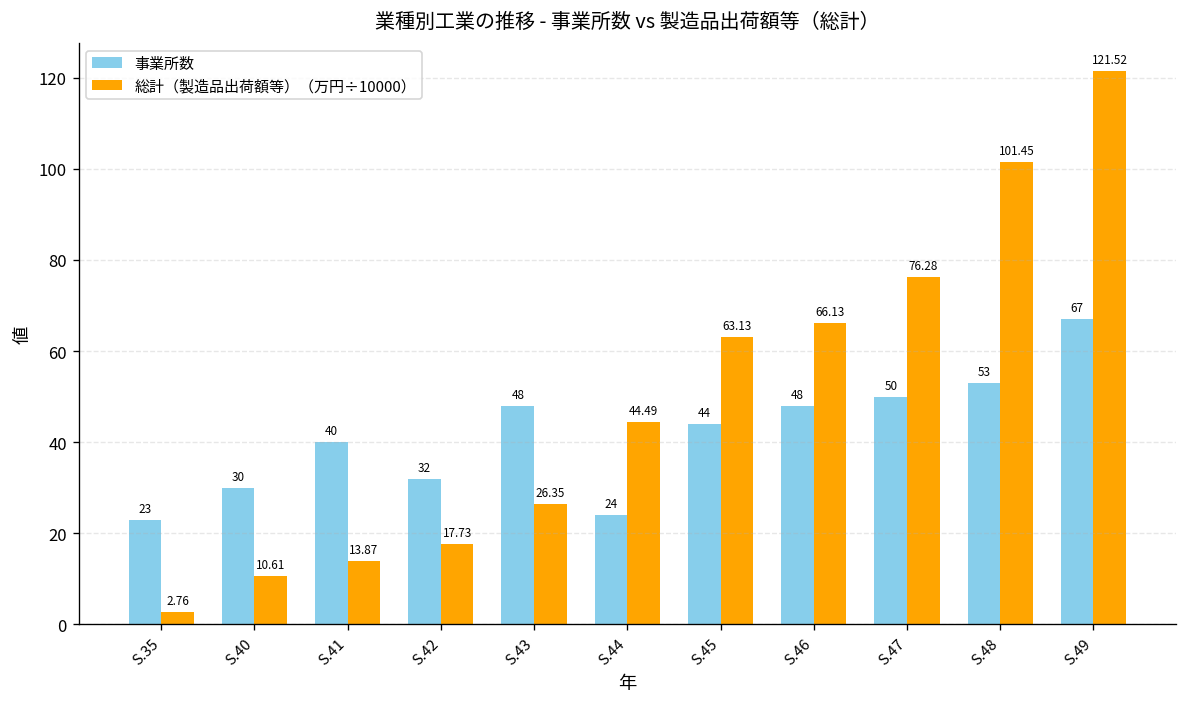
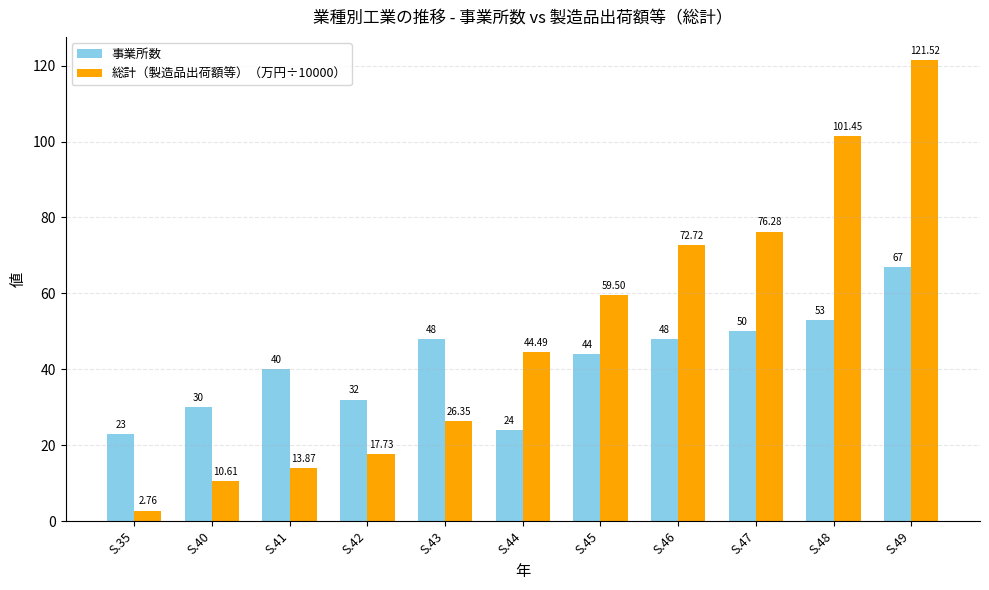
総計（製造品出荷額等）（万円÷10000）, S.45: 63.13 -> 59.50
総計（製造品出荷額等）（万円÷10000）, S.46: 66.13 -> 72.72
